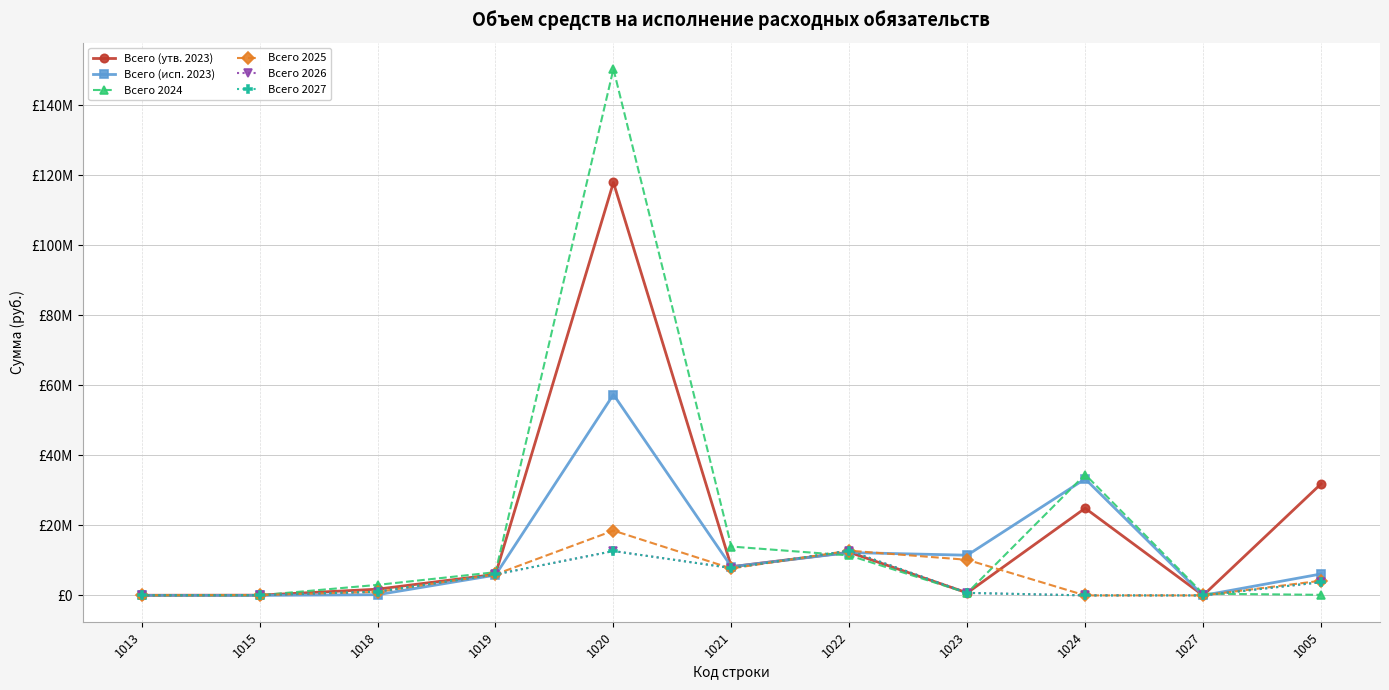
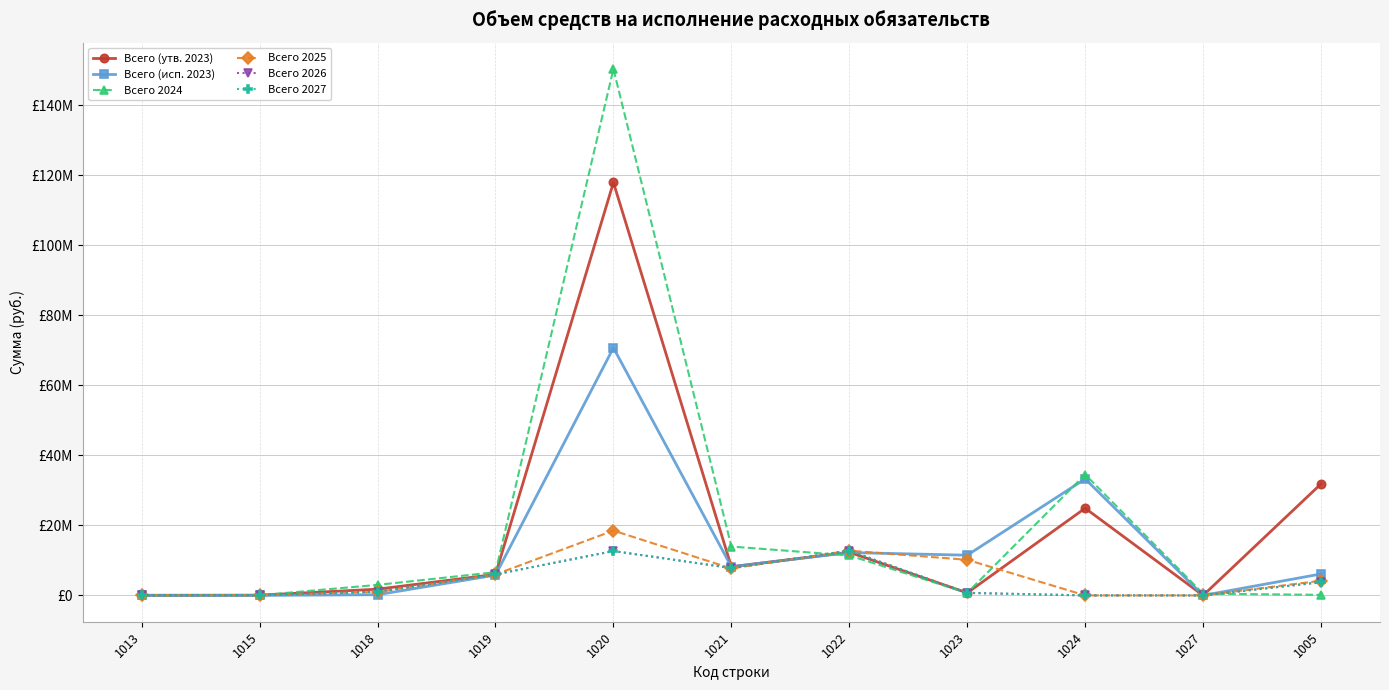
Всего (исп. 2023), 1020: £57000000 -> £71000000
